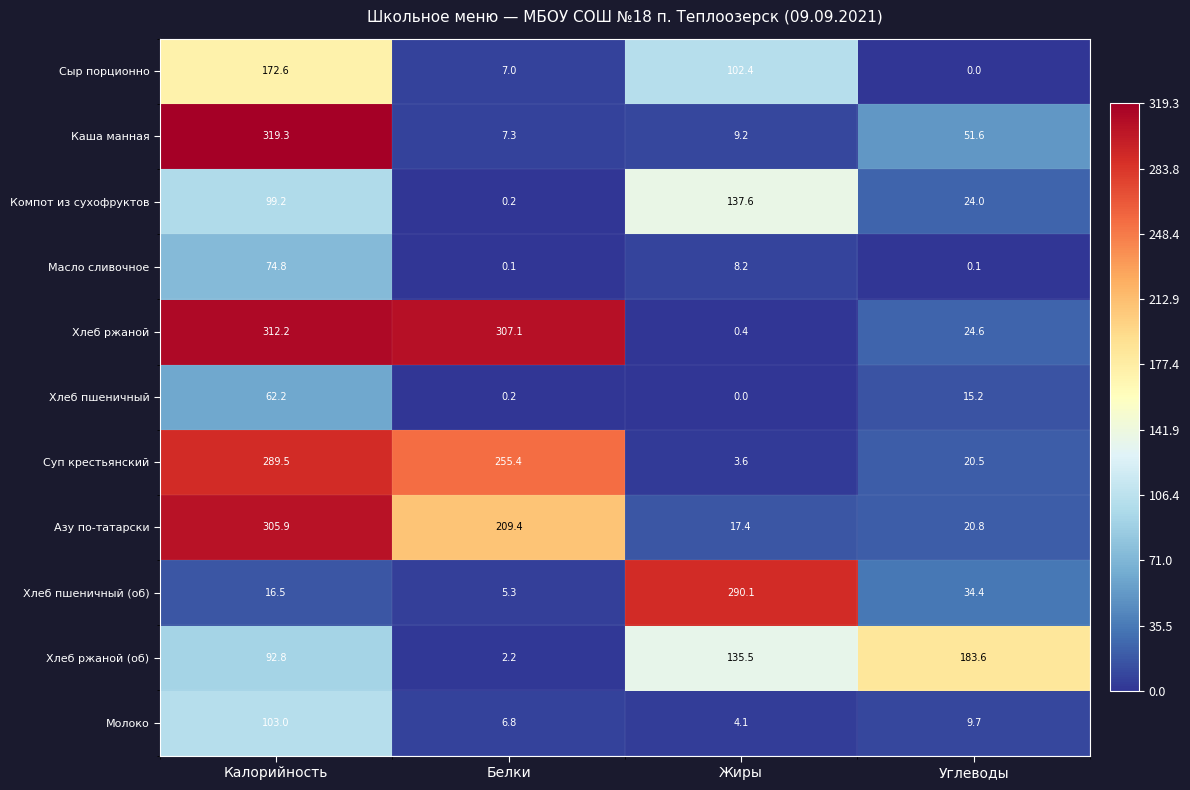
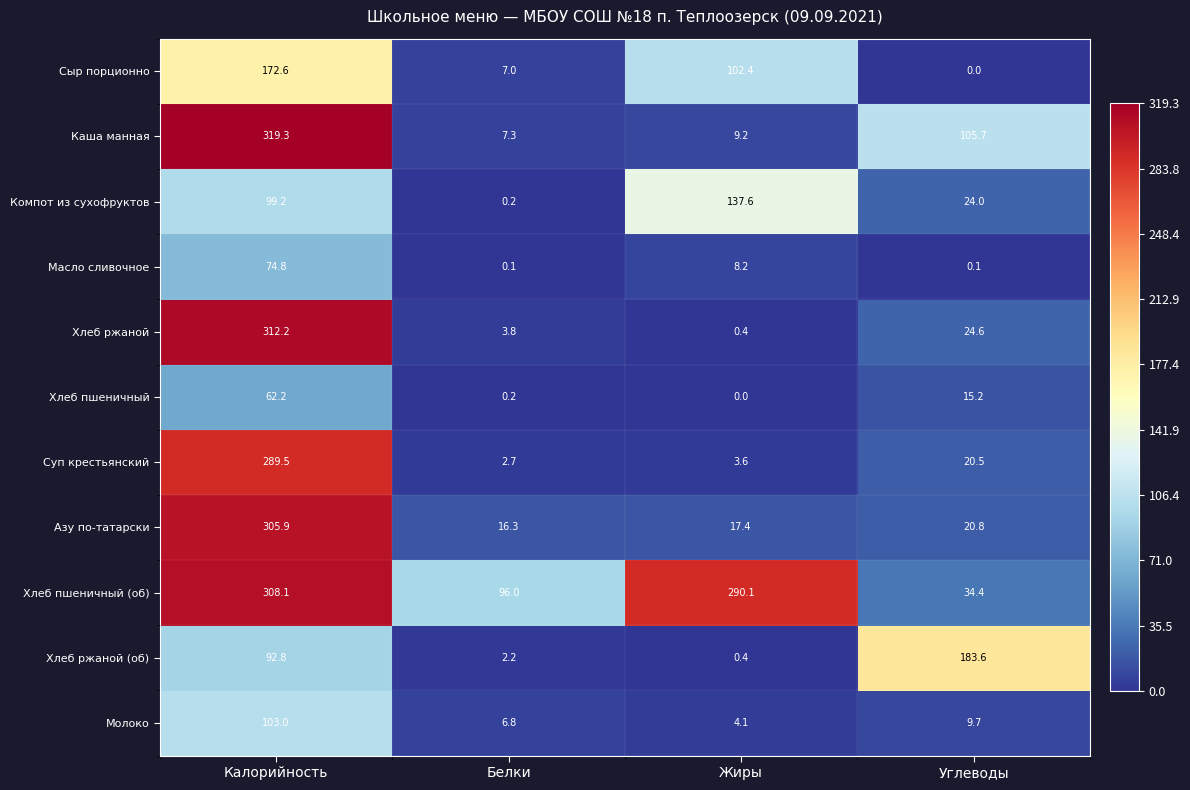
Каша манная, Углеводы: 51.6 -> 105.7
Хлеб ржаной, Белки: 307.1 -> 3.8
Суп крестьянский, Белки: 255.4 -> 2.7
Азу по-татарски, Белки: 209.4 -> 16.3
Хлеб пшеничный (об), Калорийность: 16.5 -> 308.1
Хлеб пшеничный (об), Белки: 5.3 -> 96.0
Хлеб ржаной (об), Жиры: 135.5 -> 0.4
